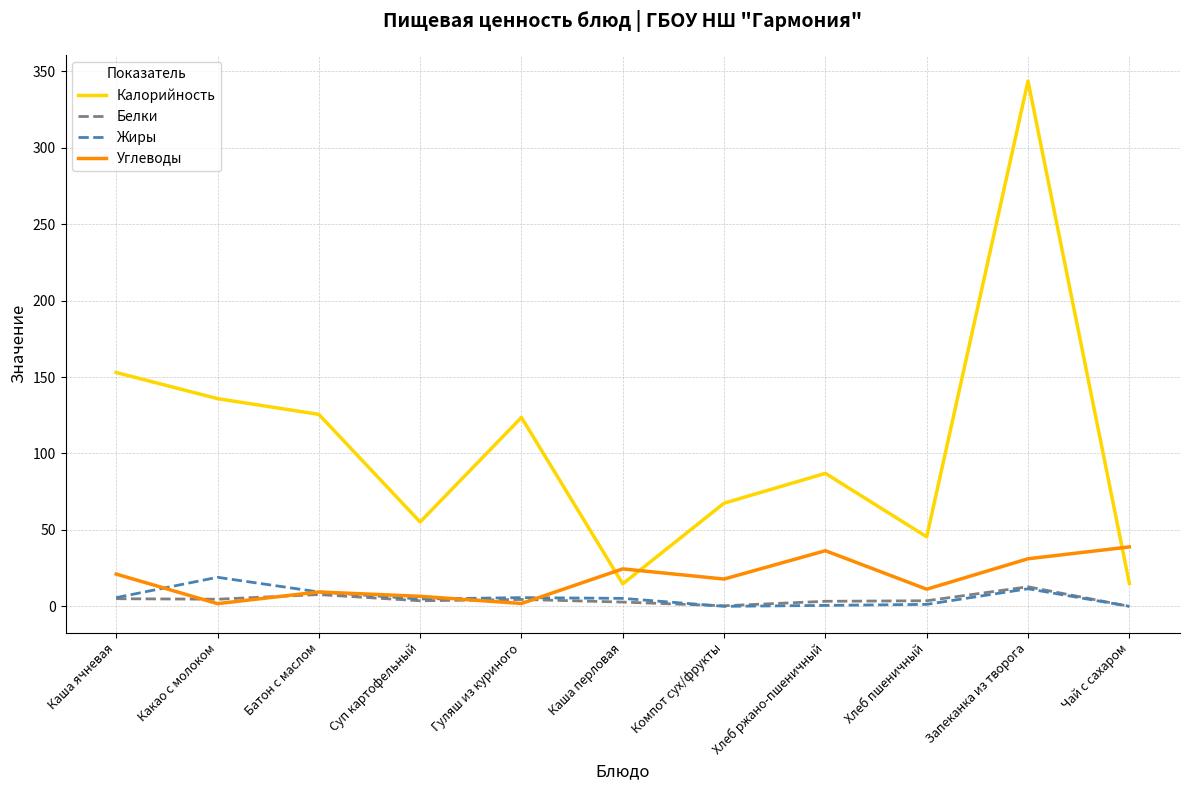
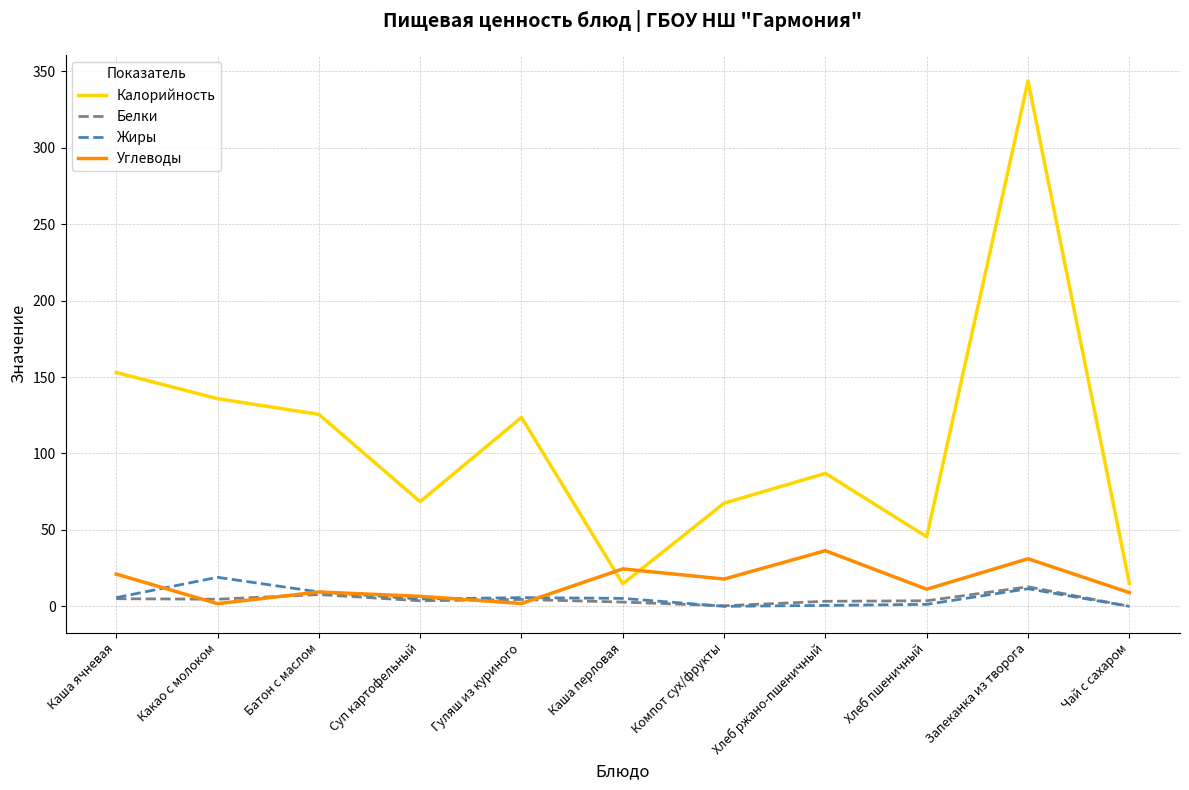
Калорийность, Суп картофельный: 55 -> 69
Углеводы, Чай с сахаром: 39 -> 9
